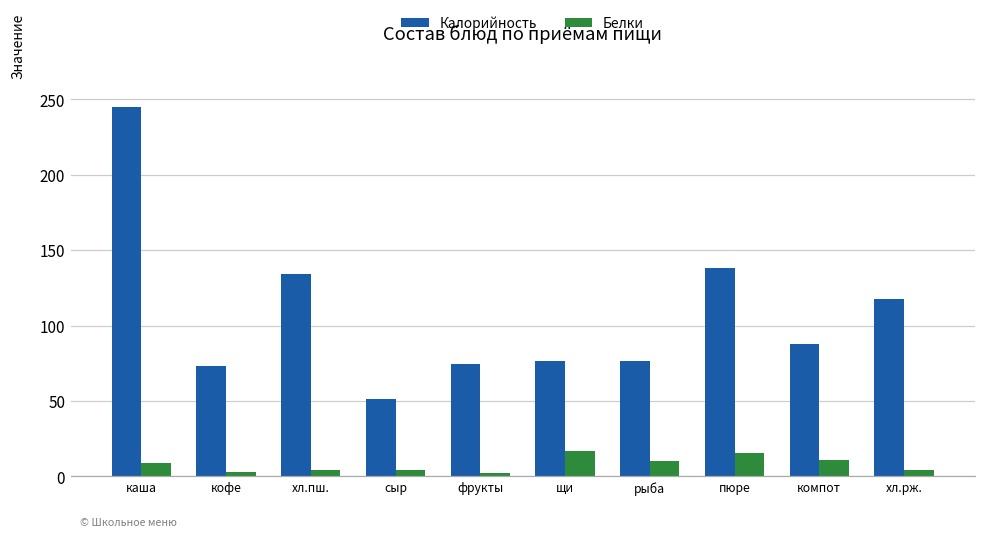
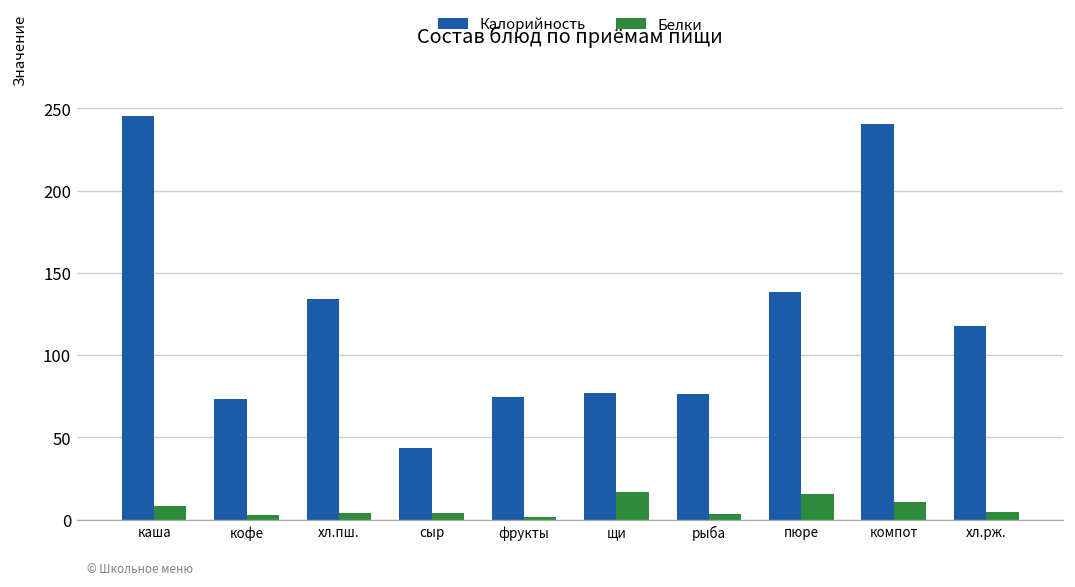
Калорийность, сыр: 52 -> 44
Белки, рыба: 10 -> 3
Калорийность, компот: 88 -> 241
